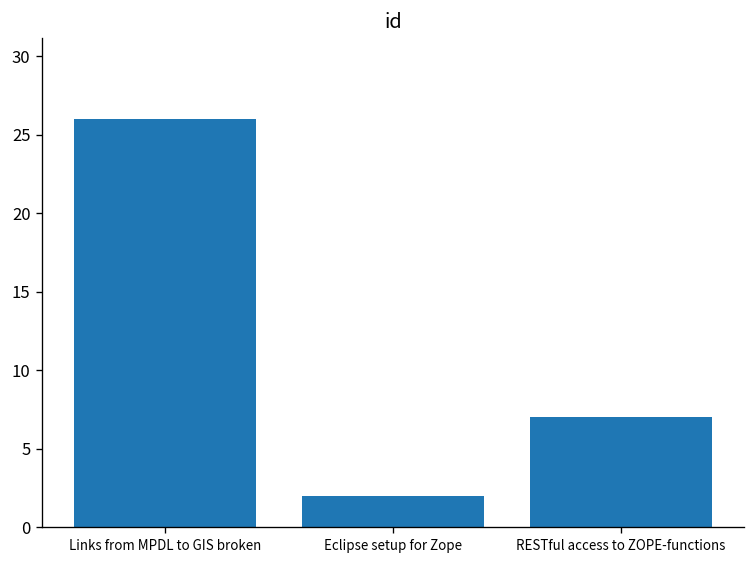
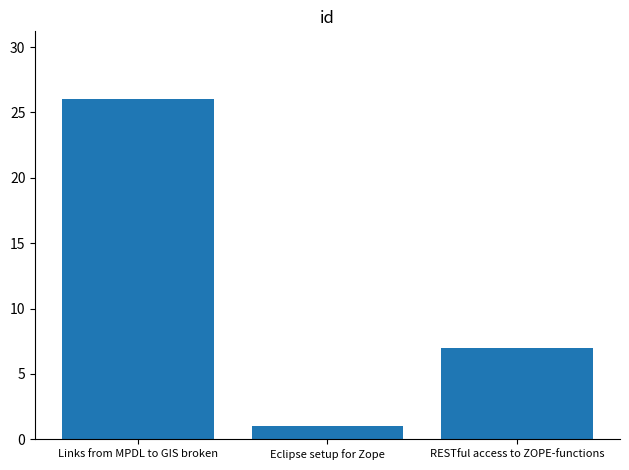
Eclipse setup for Zope: 2 -> 1
